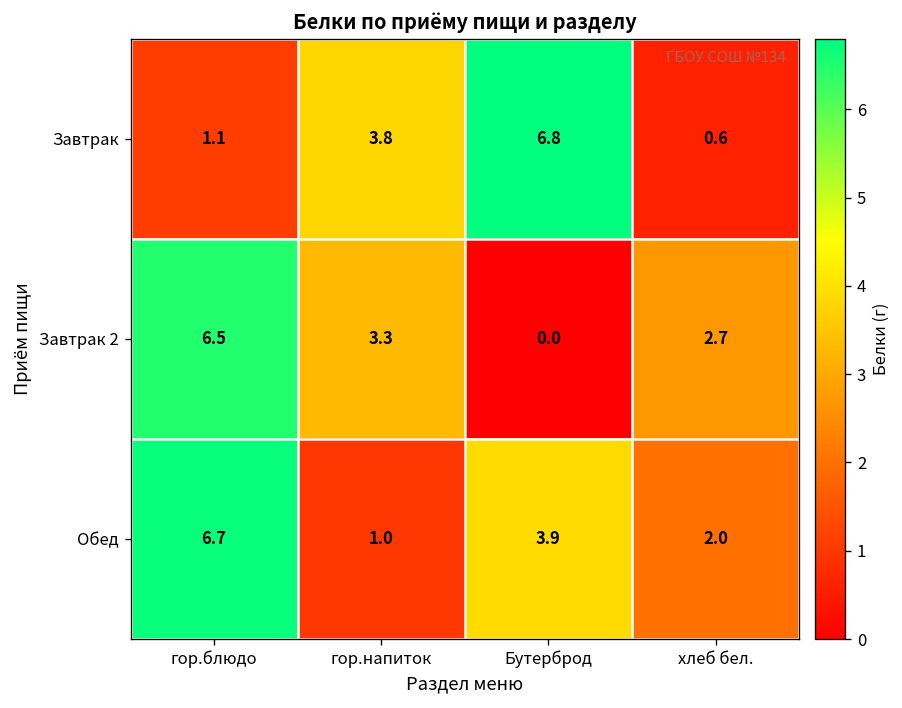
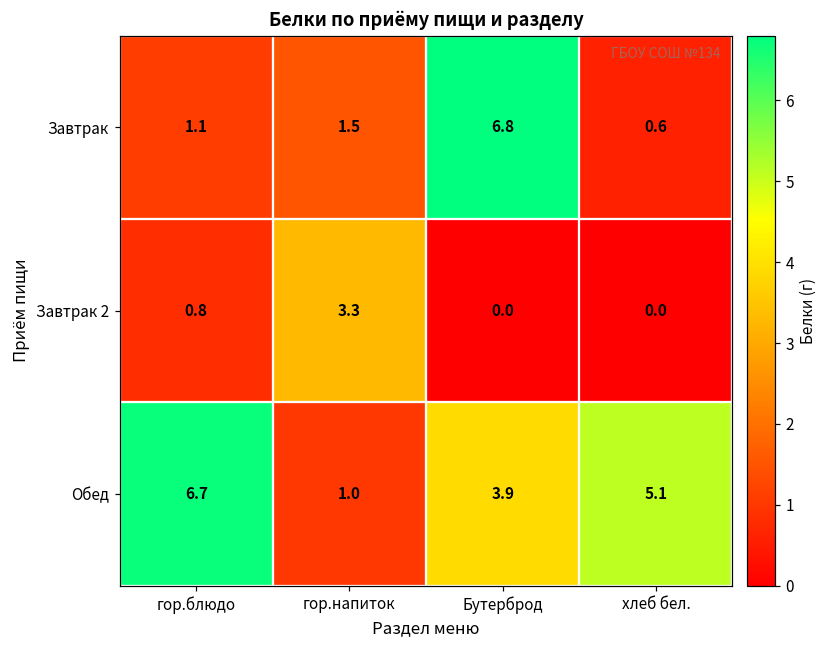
Завтрак, гор.напиток: 3.8 -> 1.5
Завтрак 2, гор.блюдо: 6.5 -> 0.8
Завтрак 2, хлеб бел.: 2.7 -> 0.0
Обед, хлеб бел.: 2.0 -> 5.1
